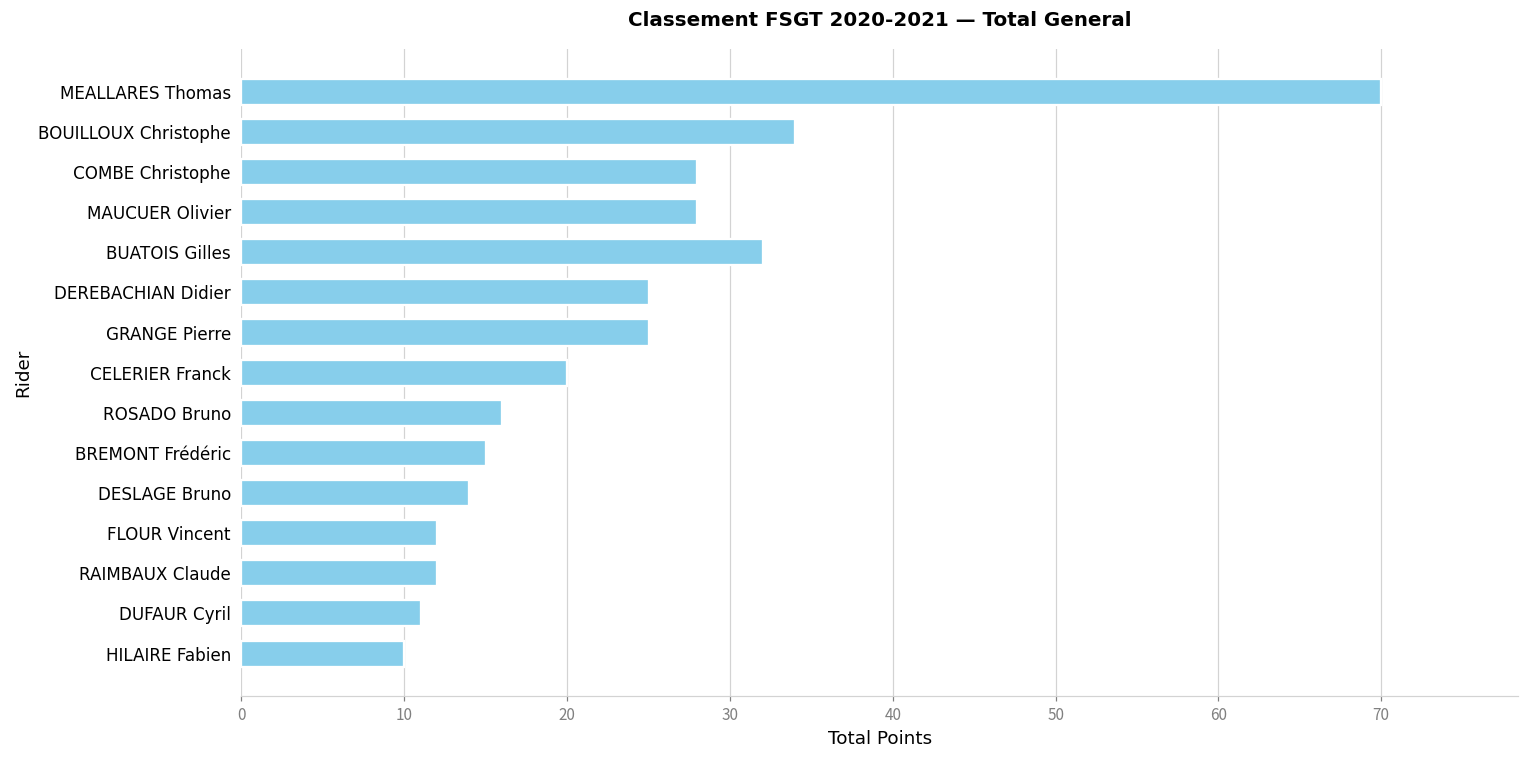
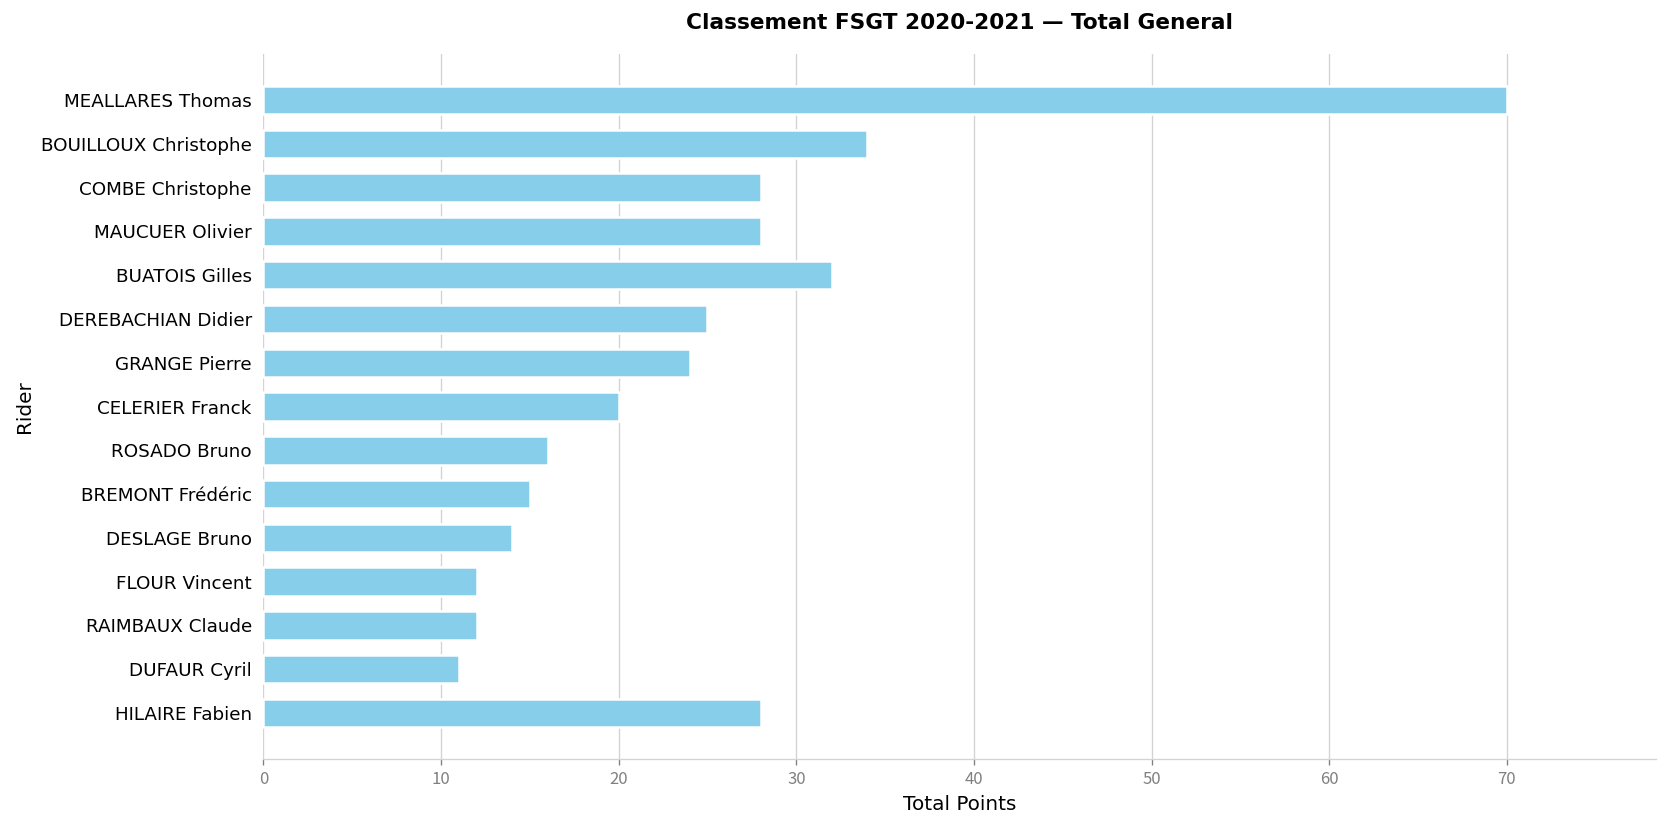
GRANGE Pierre: 25 -> 24
HILAIRE Fabien: 10 -> 28
